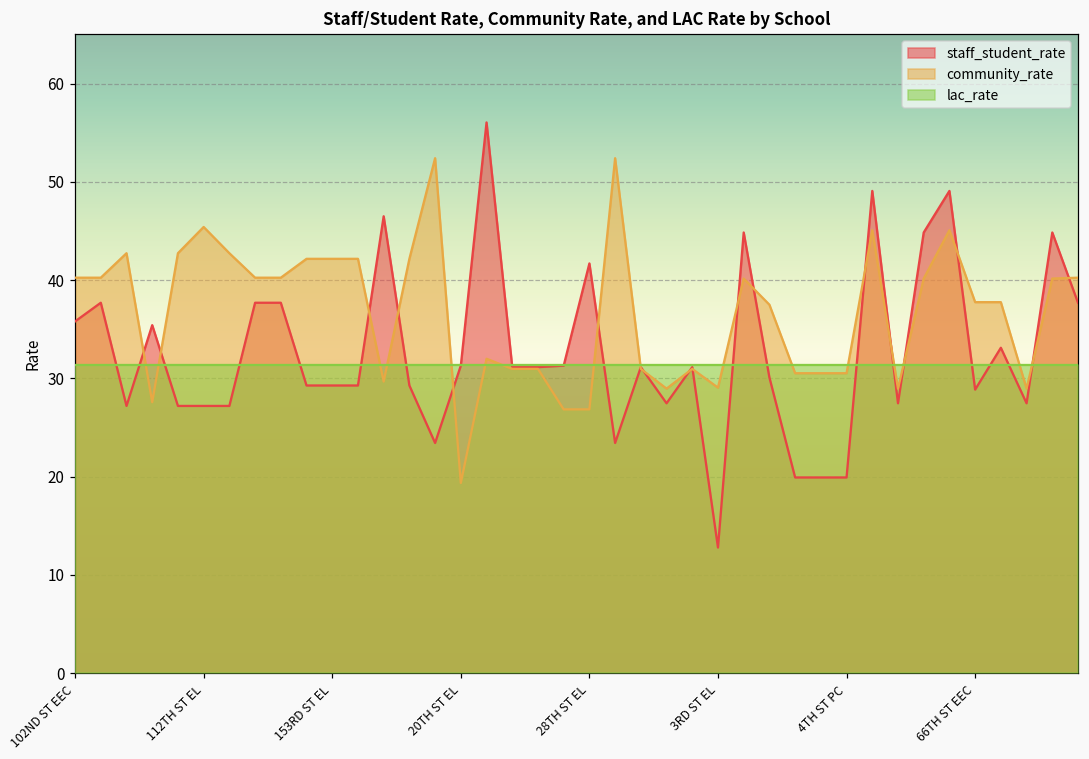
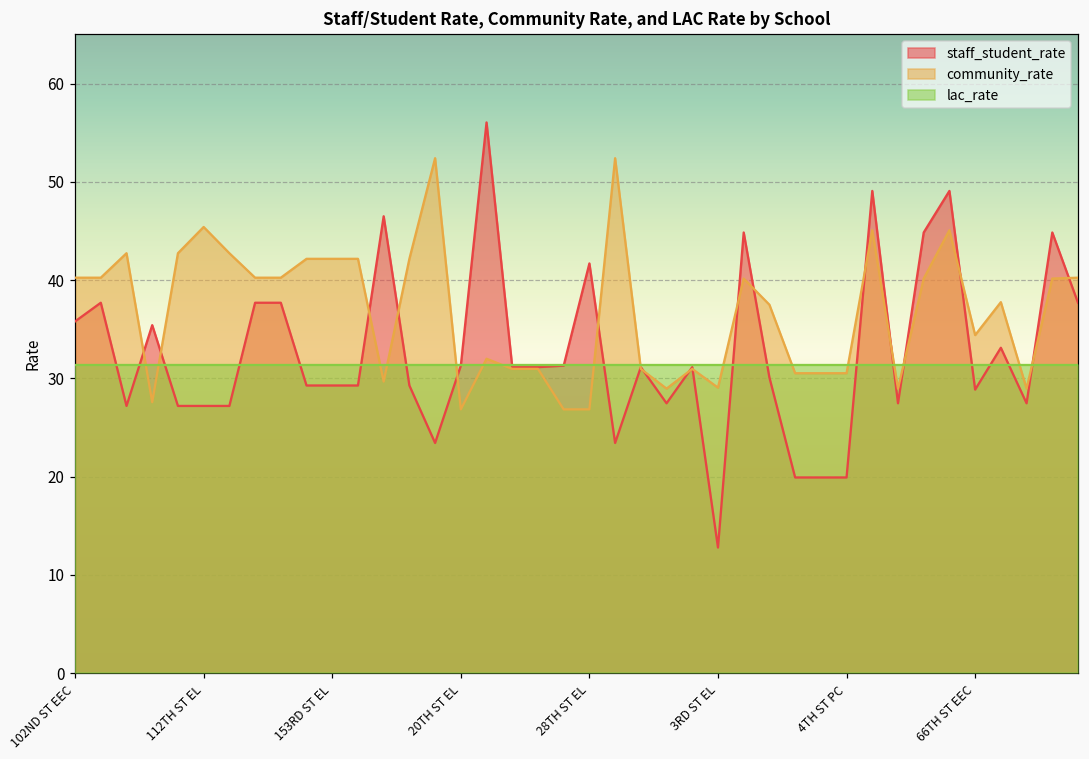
community_rate, 20TH ST EL: 19 -> 27
community_rate, 66TH ST EEC: 38 -> 34
